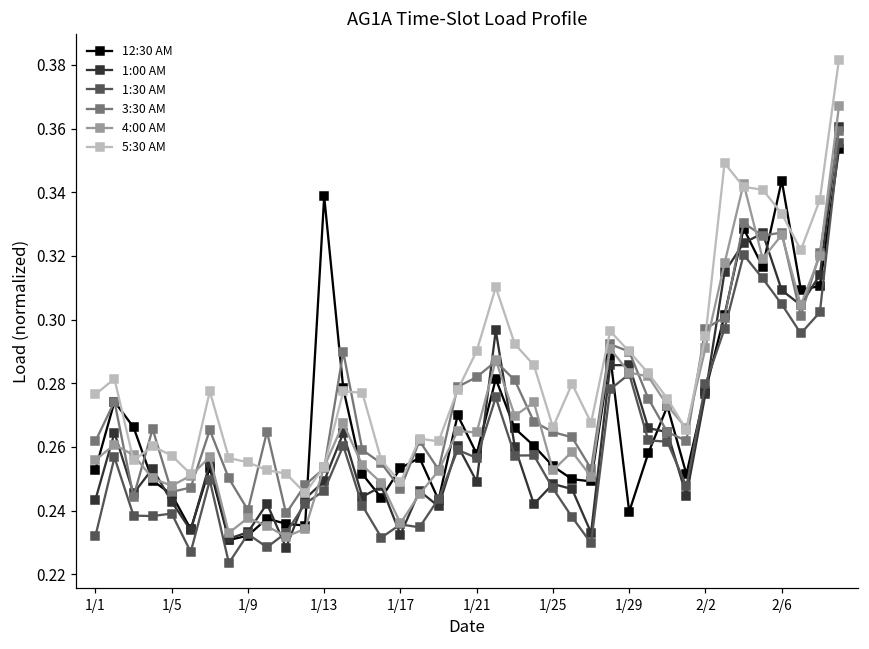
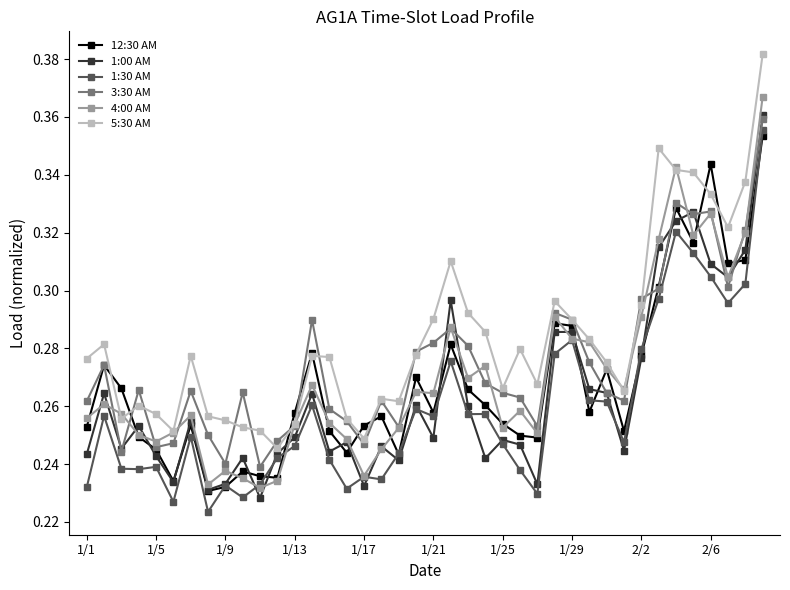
12:30 AM, 1/13: 0.339 -> 0.258
12:30 AM, 1/29: 0.240 -> 0.288
